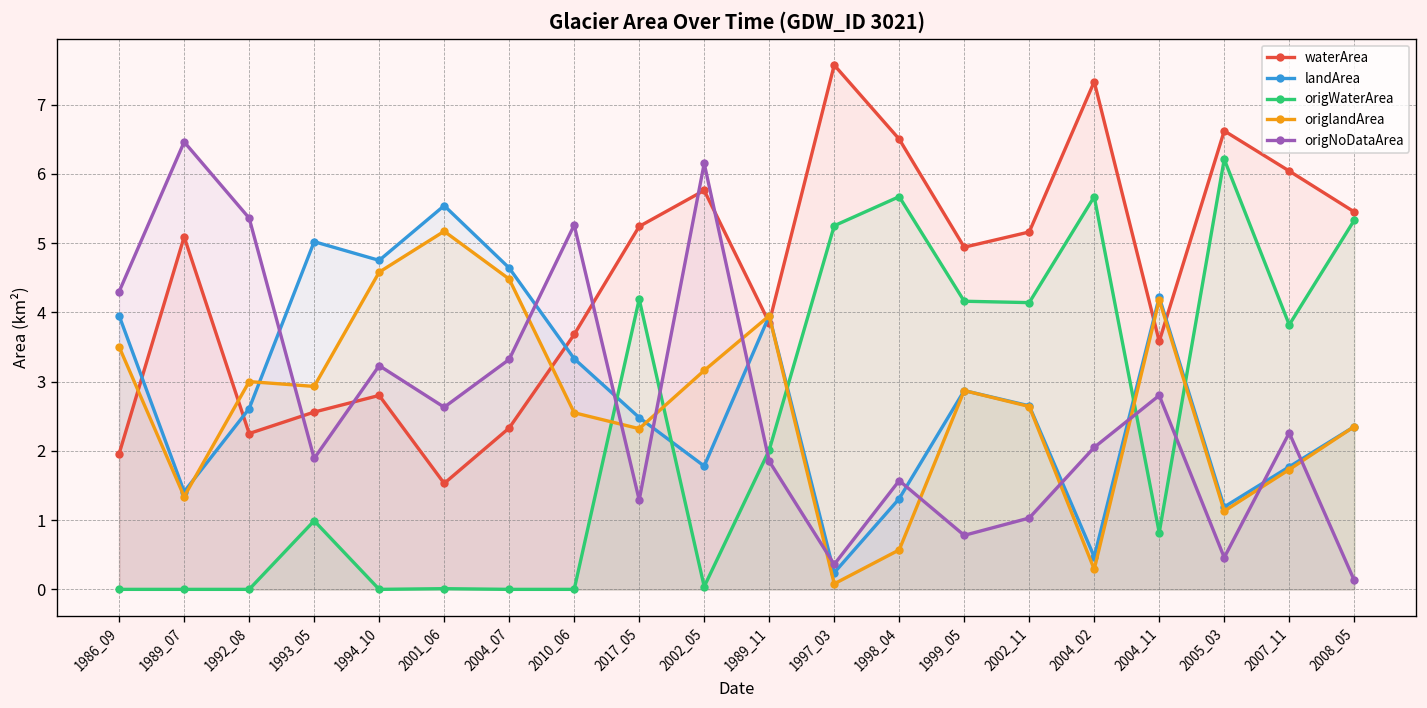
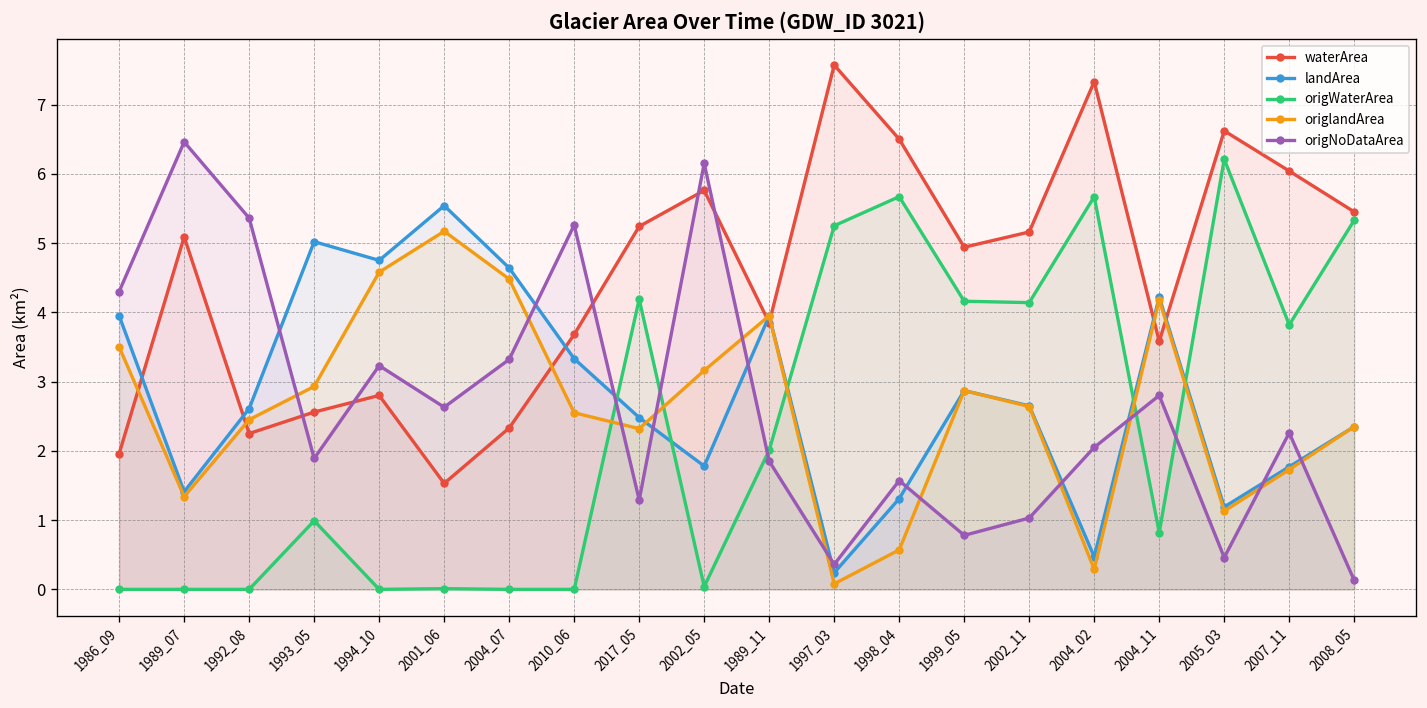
origlandArea, 1992_08: 3.0 -> 2.5
